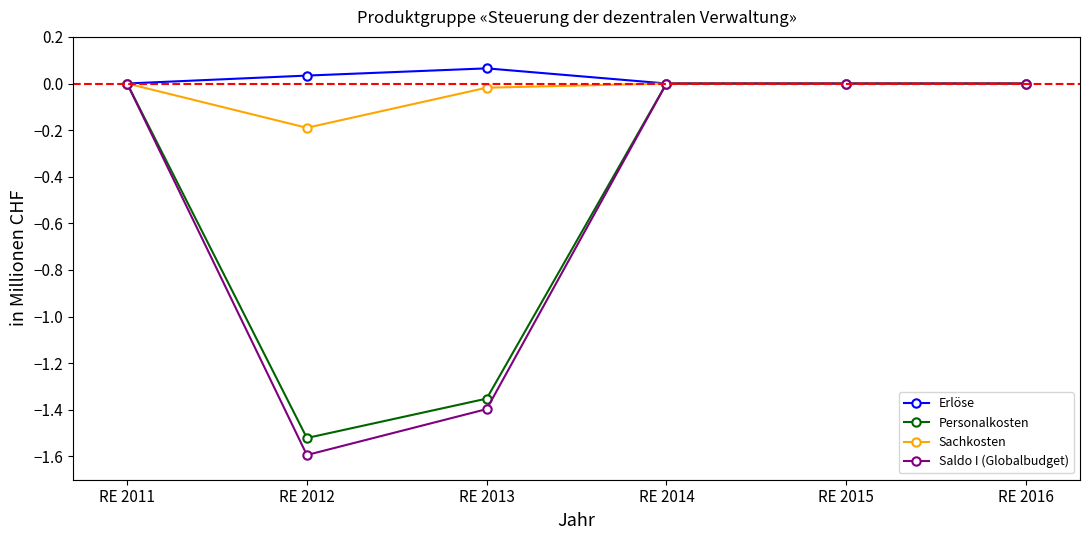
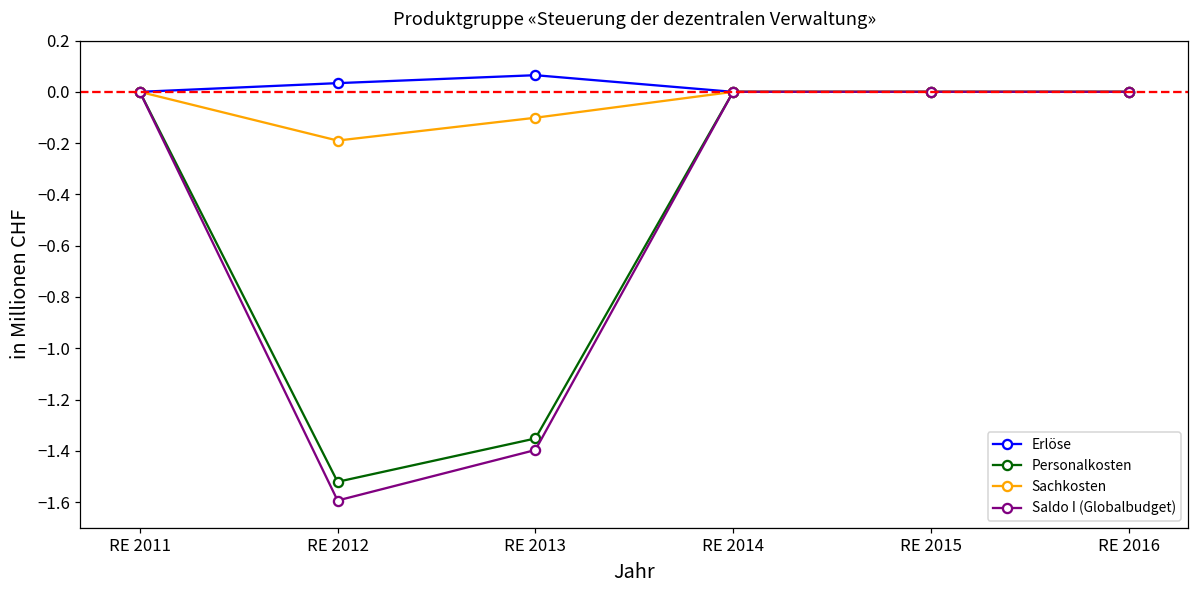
Sachkosten, RE 2013: -0.02 -> -0.10
